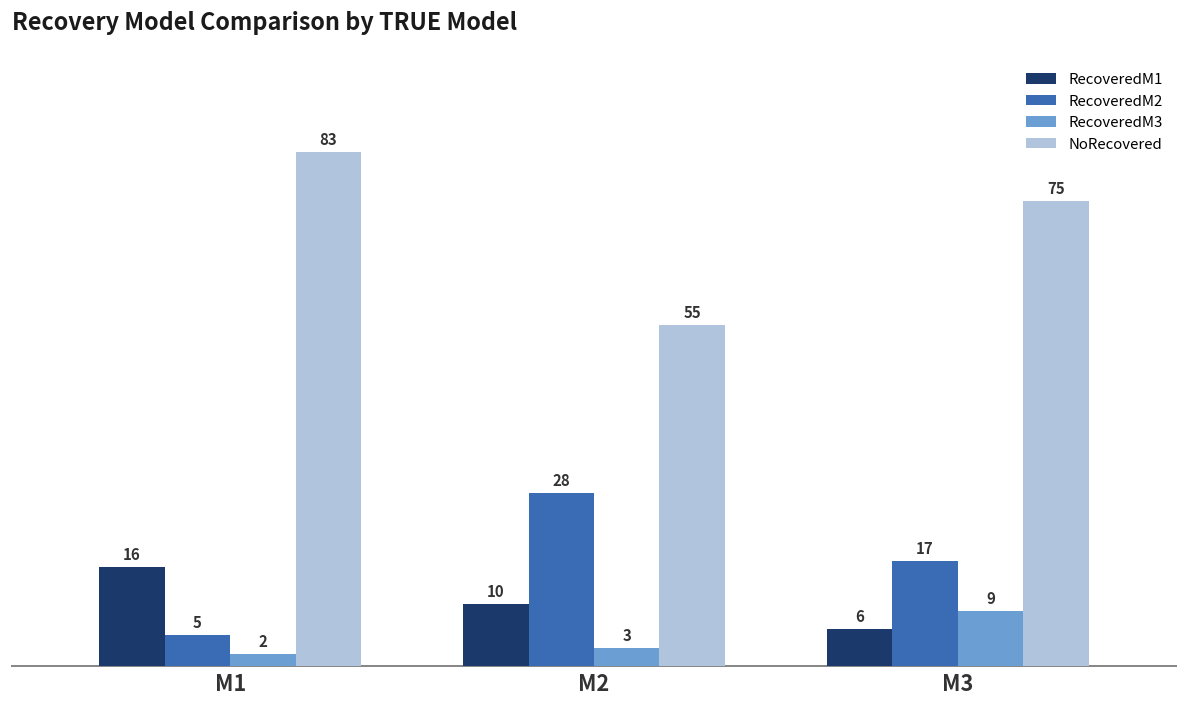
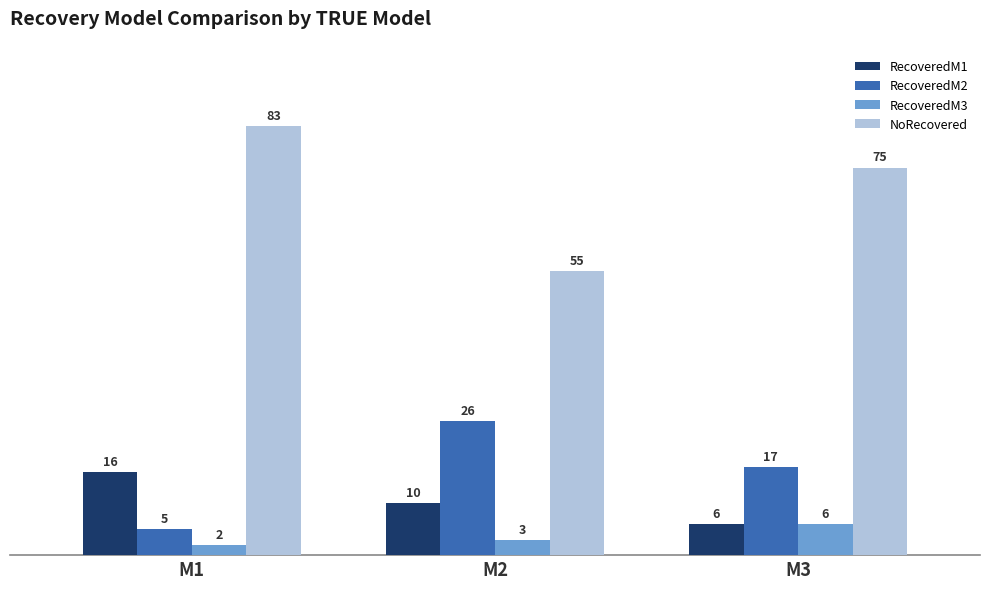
RecoveredM2, M2: 28 -> 26
RecoveredM3, M3: 9 -> 6
